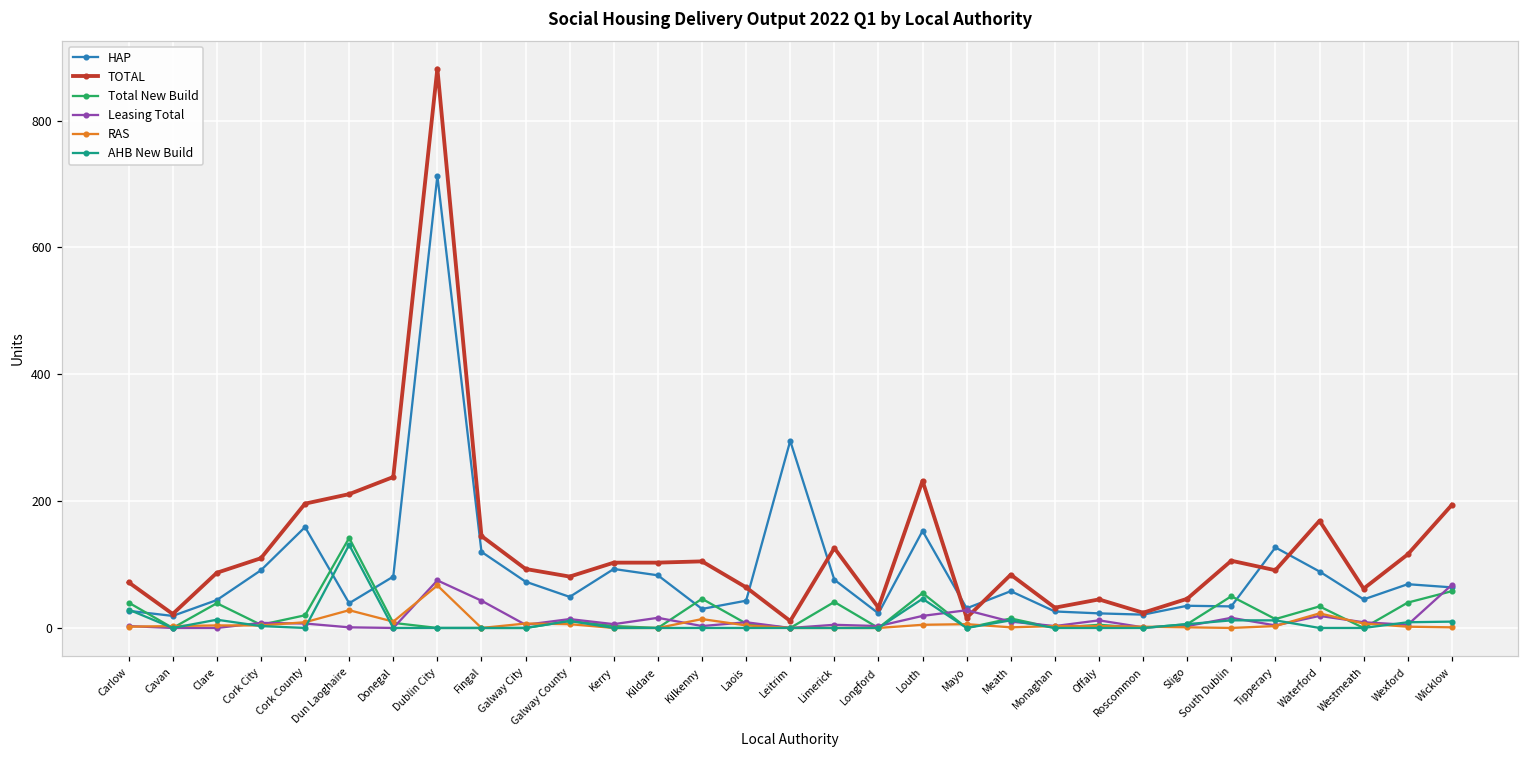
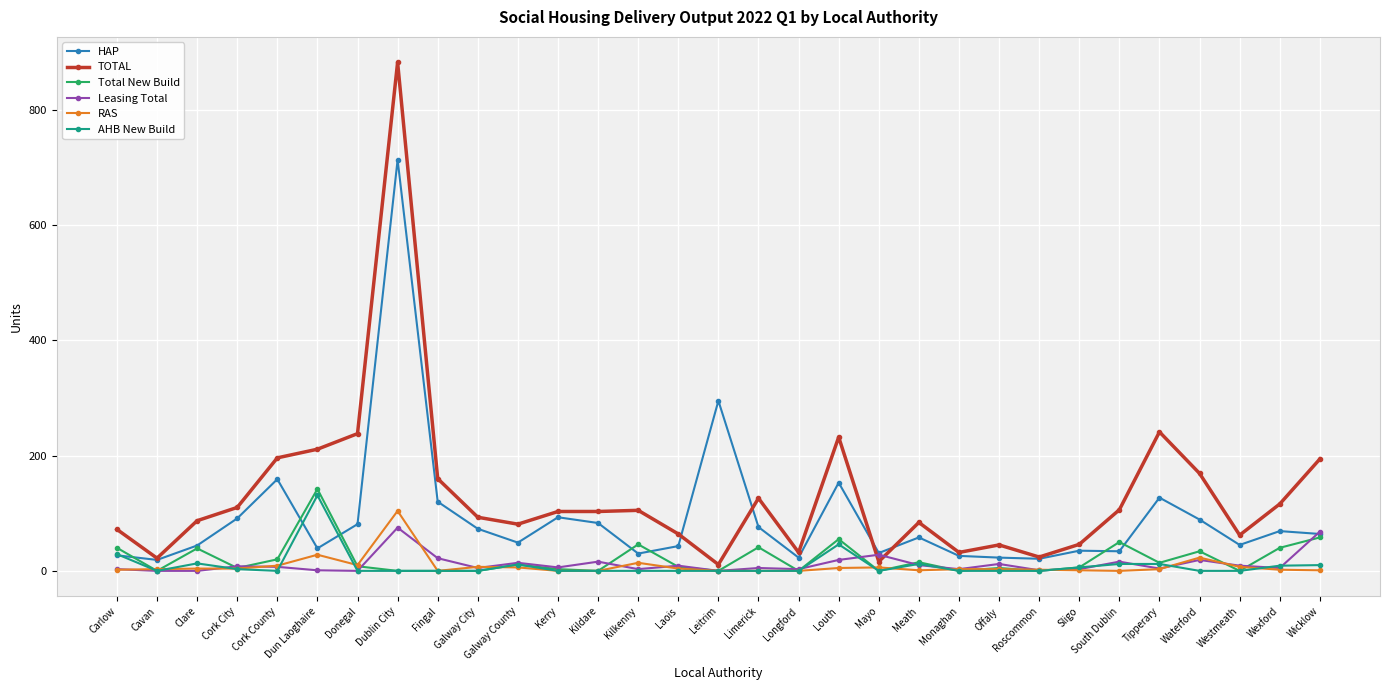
RAS, Dublin City: 70 -> 100
TOTAL, Fingal: 150 -> 160
Leasing Total, Fingal: 40 -> 20
TOTAL, Tipperary: 90 -> 240
